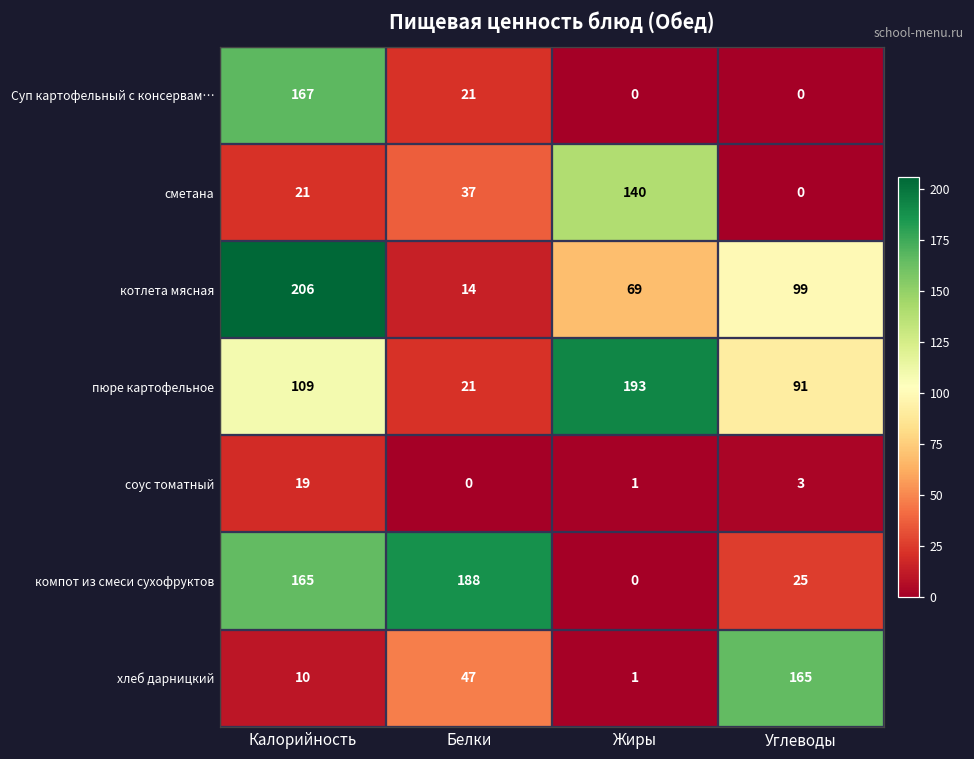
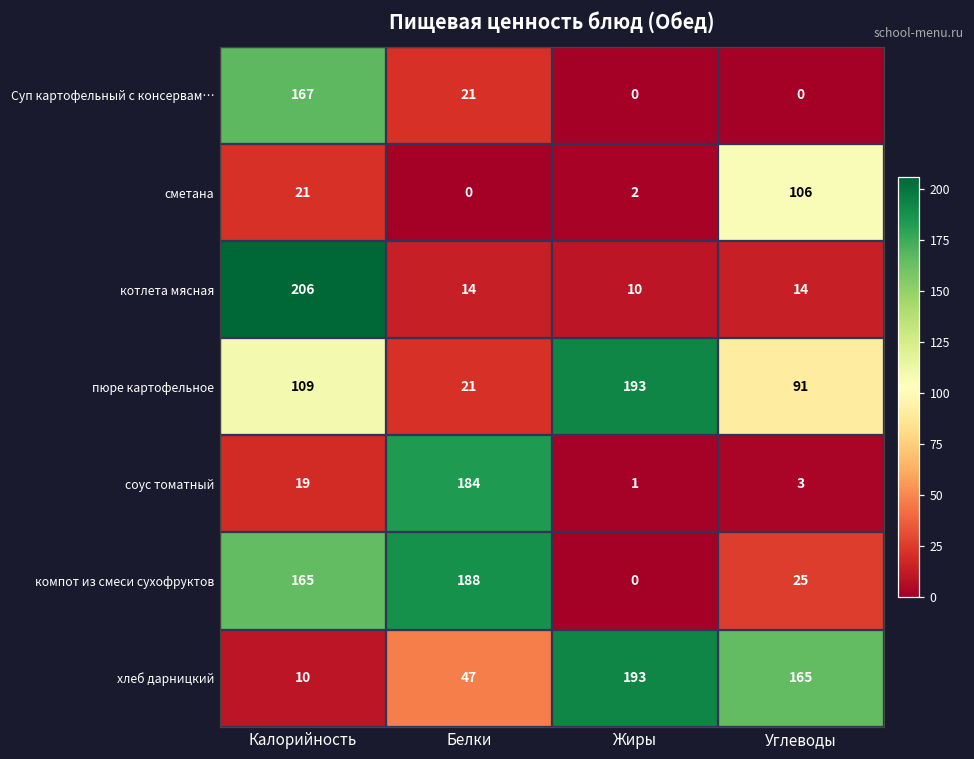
сметана, Белки: 37 -> 0
сметана, Жиры: 140 -> 2
сметана, Углеводы: 0 -> 106
котлета мясная, Жиры: 69 -> 10
котлета мясная, Углеводы: 99 -> 14
соус томатный, Белки: 0 -> 184
хлеб дарницкий, Жиры: 1 -> 193
